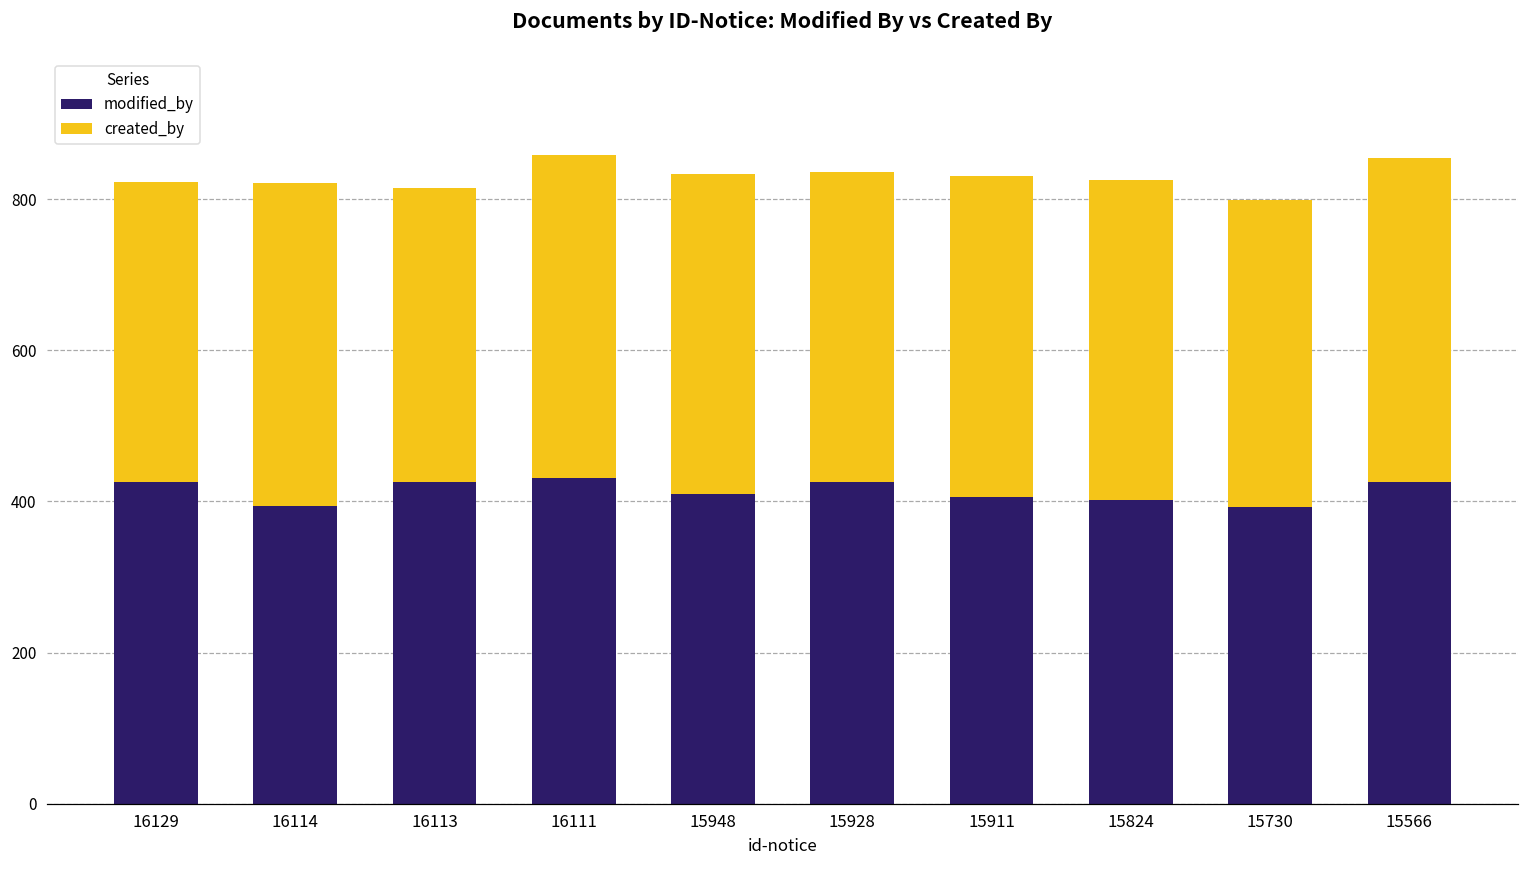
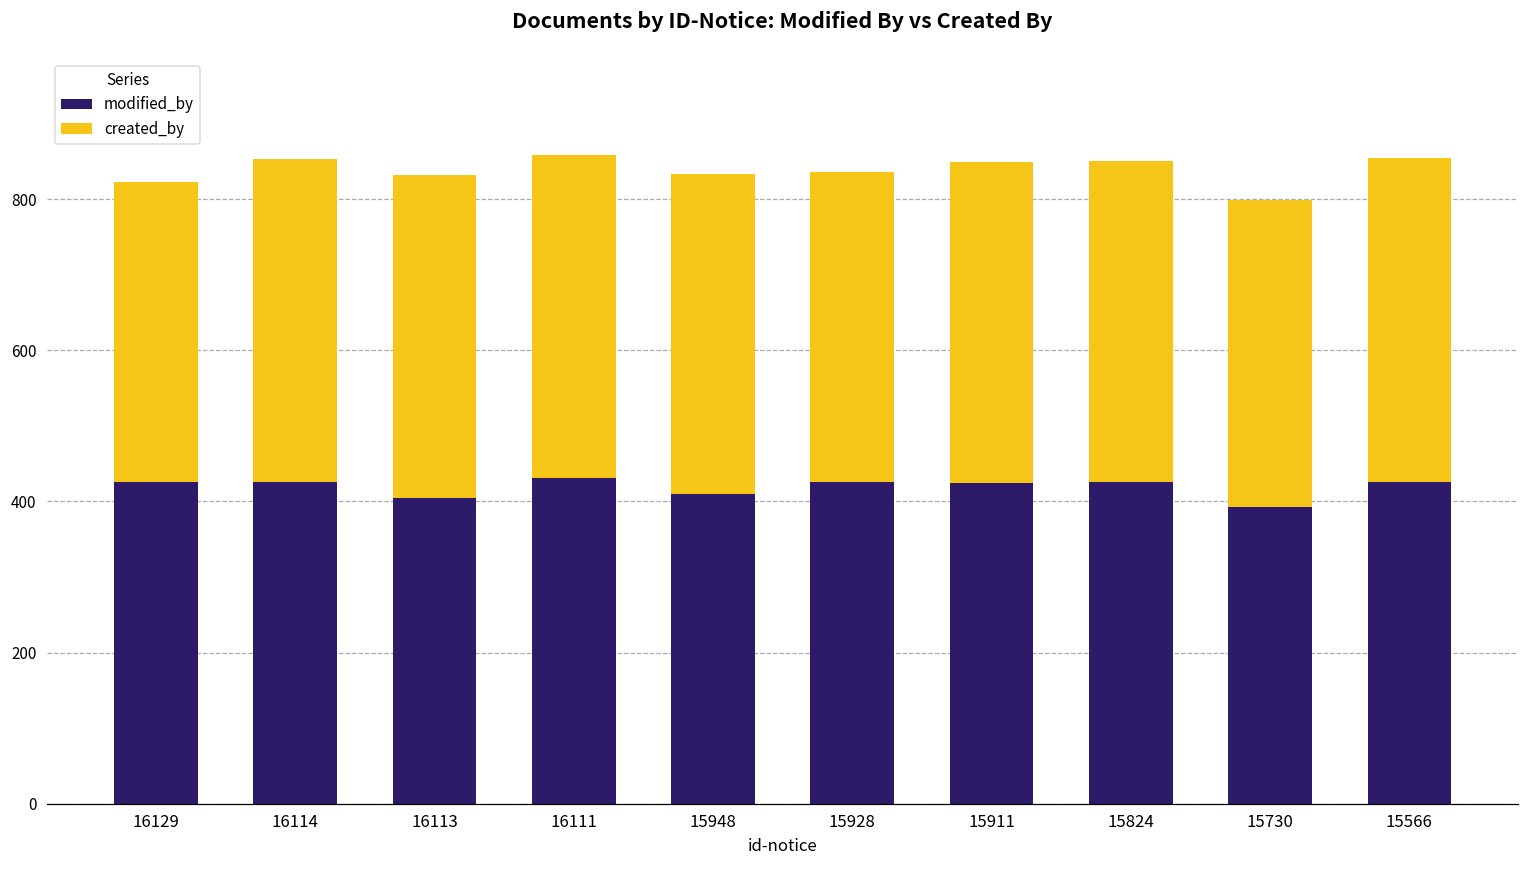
modified_by, 16114: 390 -> 430
modified_by, 16113: 430 -> 410
created_by, 16113: 390 -> 430
modified_by, 15911: 410 -> 430
modified_by, 15824: 400 -> 430
